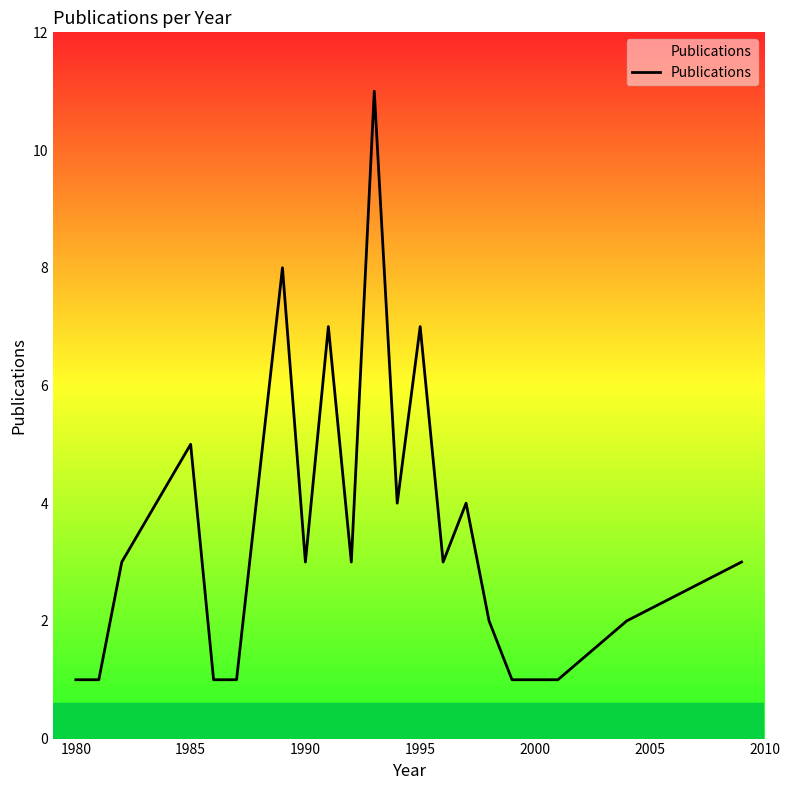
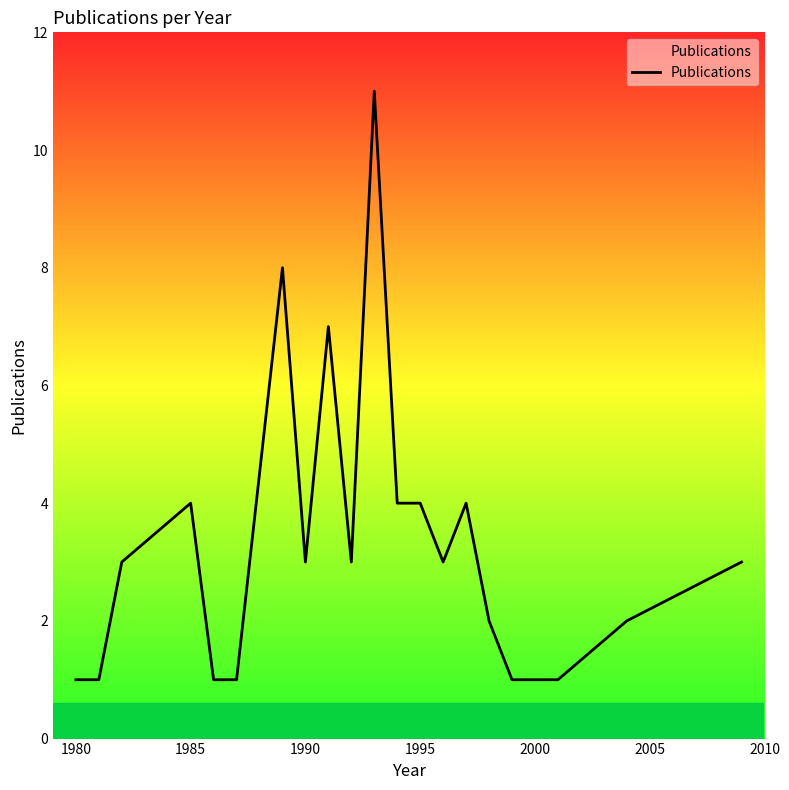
1985: 5 -> 4
1995: 7 -> 4
